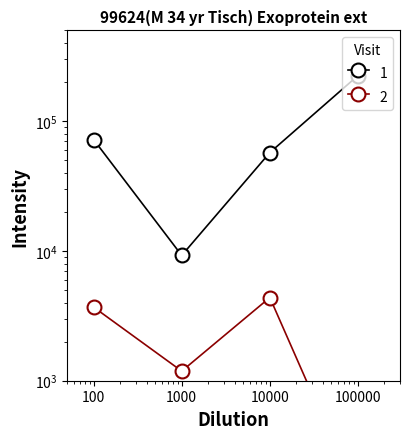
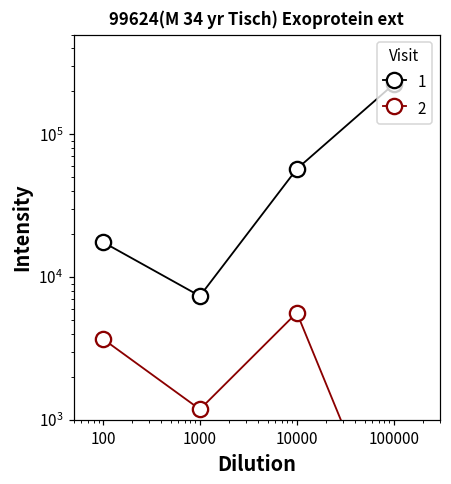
1, 100: 70000 -> 18000
1, 1000: 9000 -> 7000
2, 10000: 4400 -> 5600
